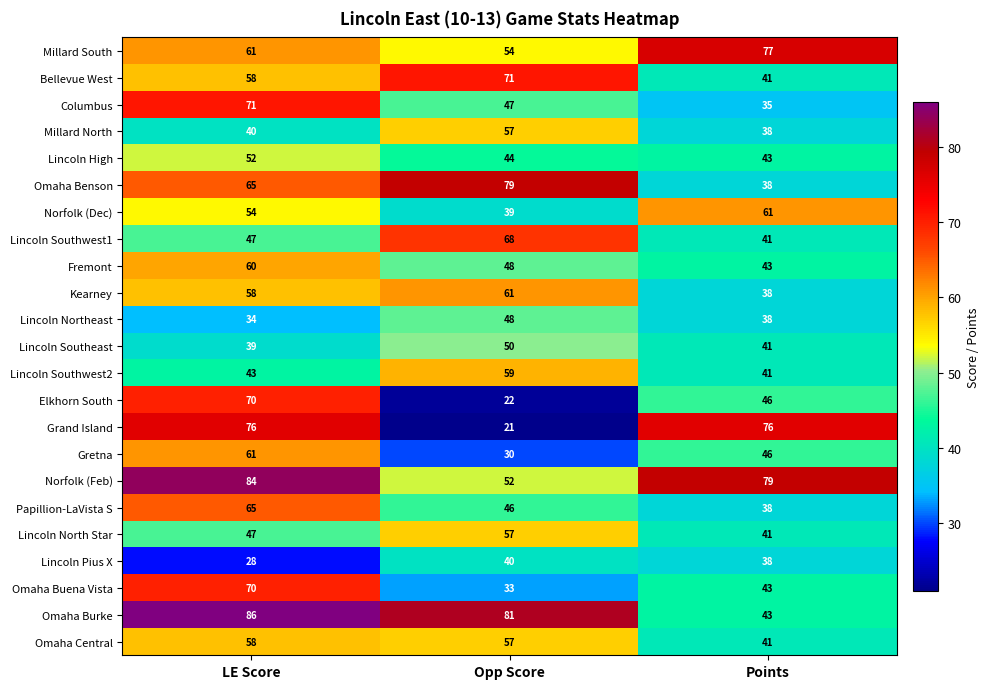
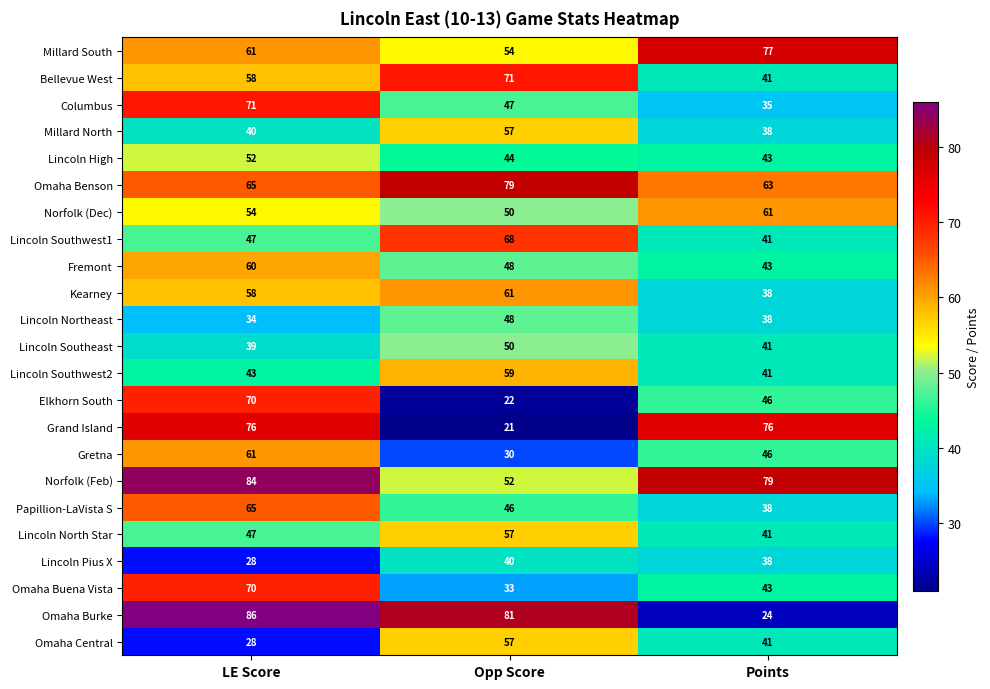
Omaha Benson, Points: 38 -> 63
Norfolk (Dec), Opp Score: 39 -> 50
Omaha Burke, Points: 43 -> 24
Omaha Central, LE Score: 58 -> 28
